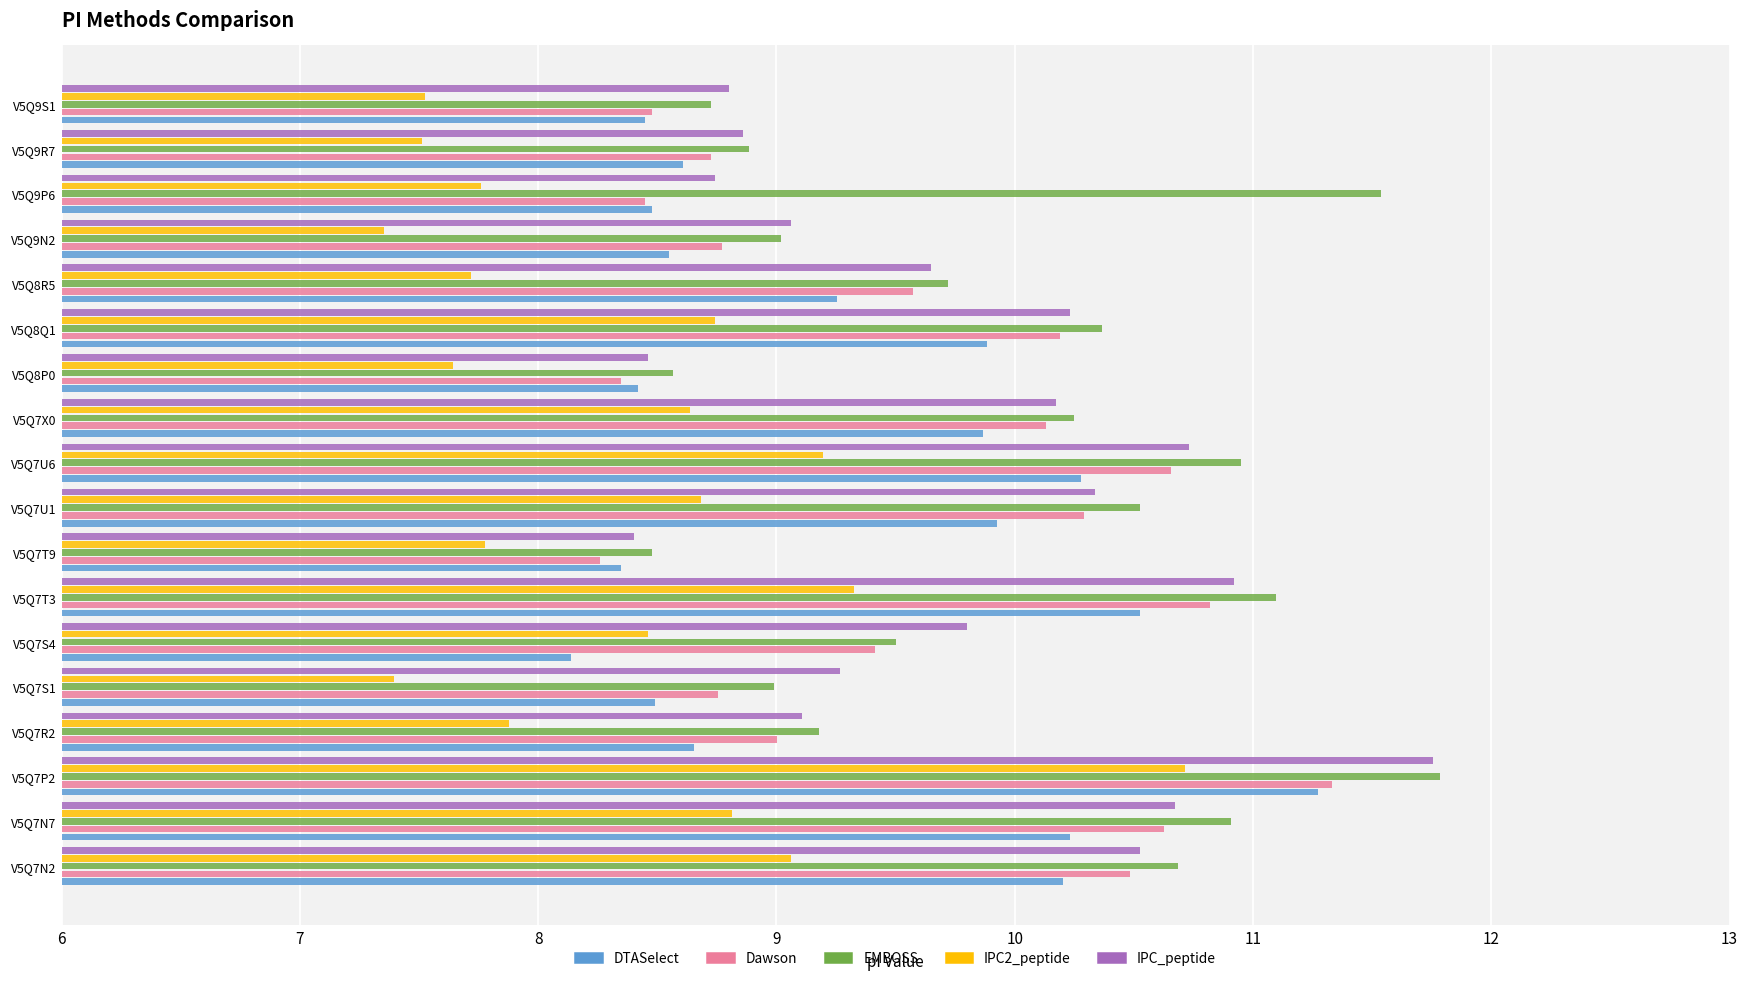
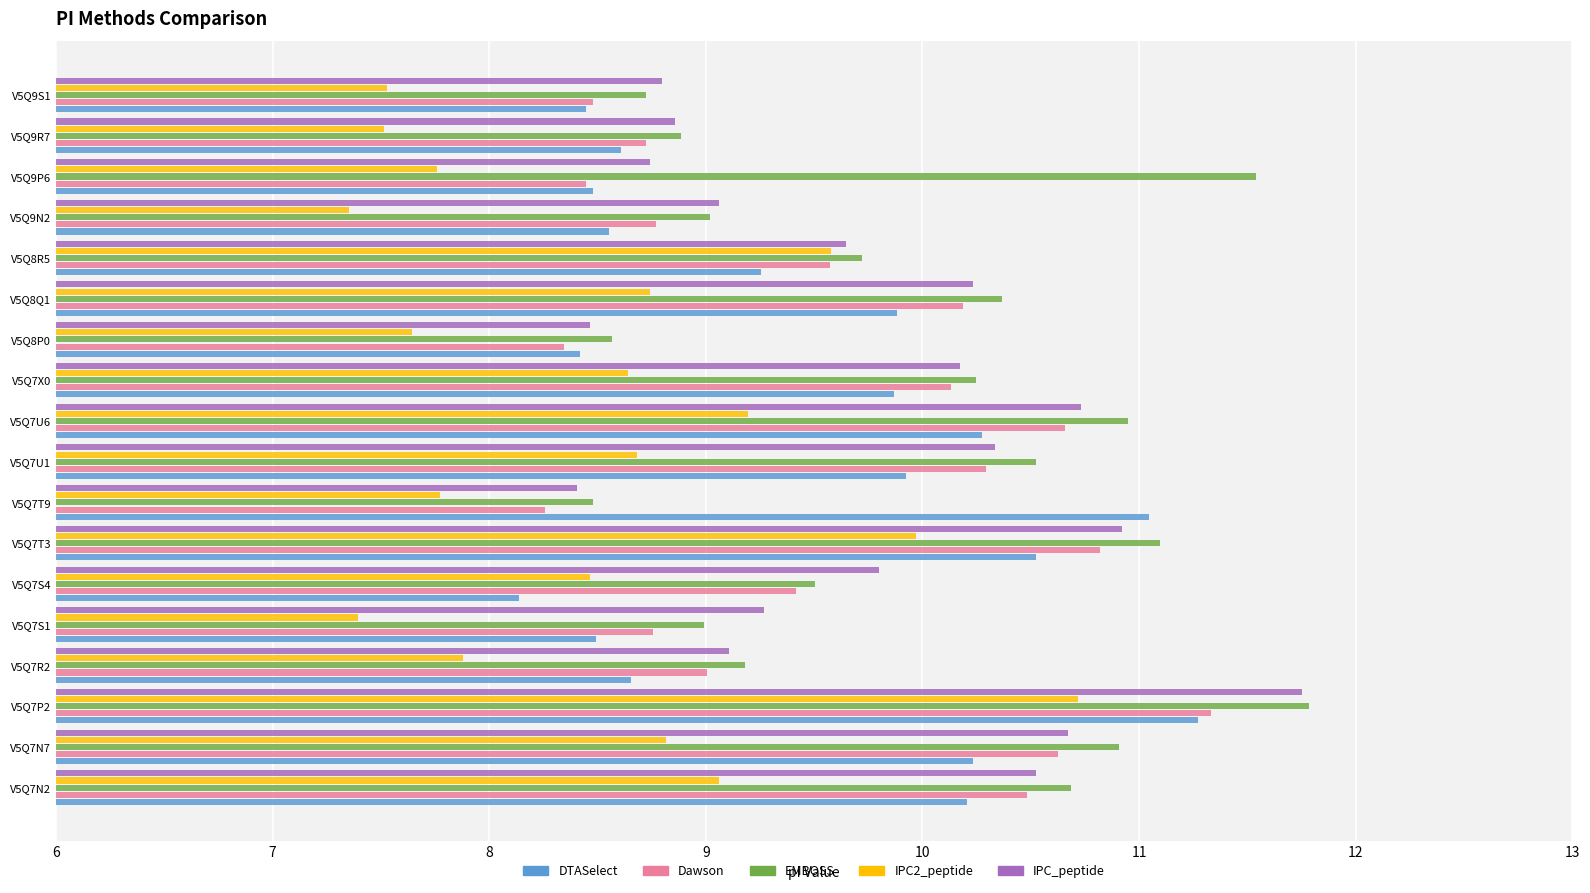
IPC2_peptide, V5Q8R5: 7.72 -> 9.58
DTASelect, V5Q7T9: 8.35 -> 11.05
IPC2_peptide, V5Q7T3: 9.33 -> 9.97
